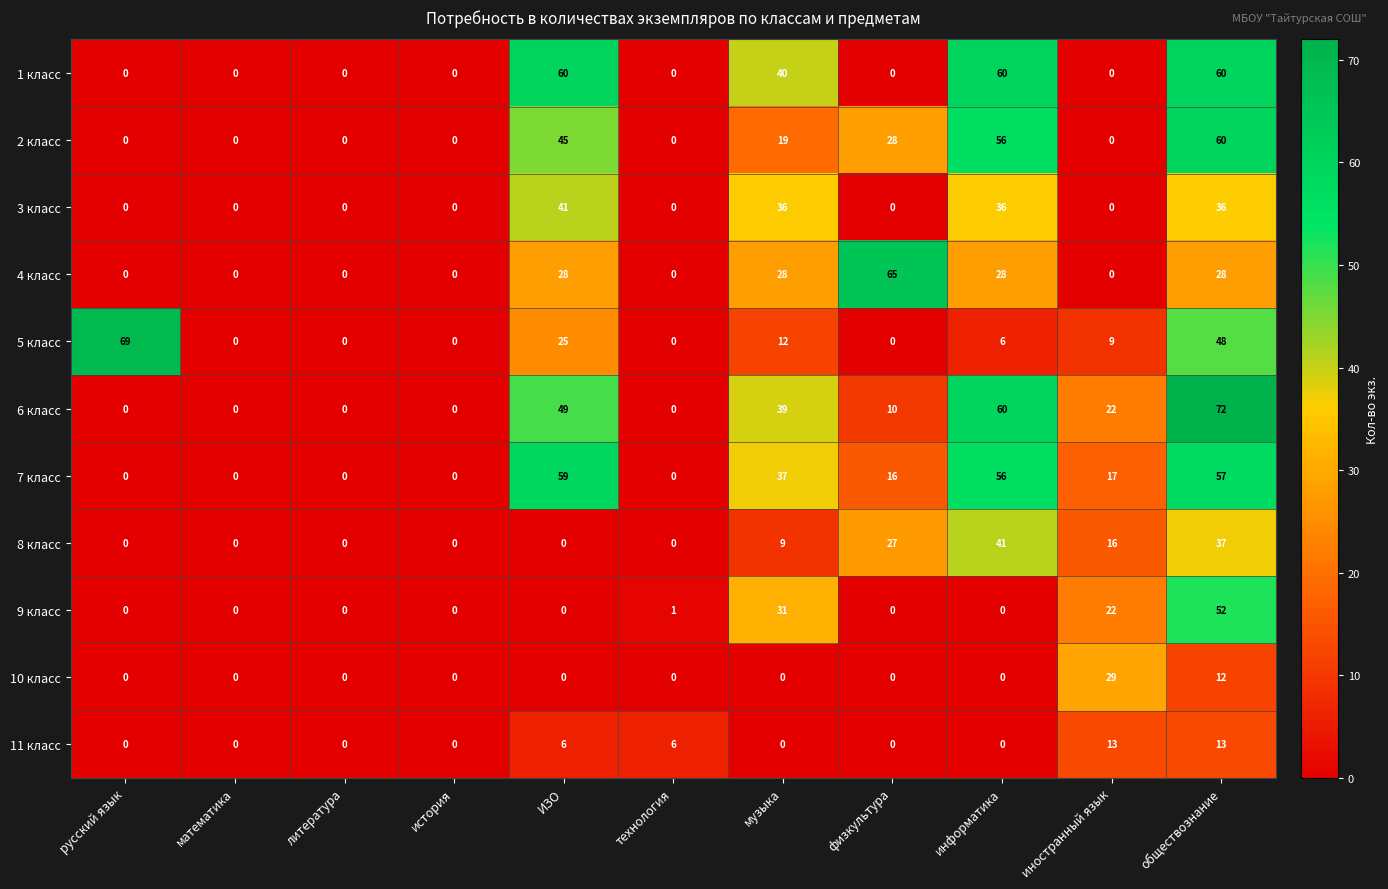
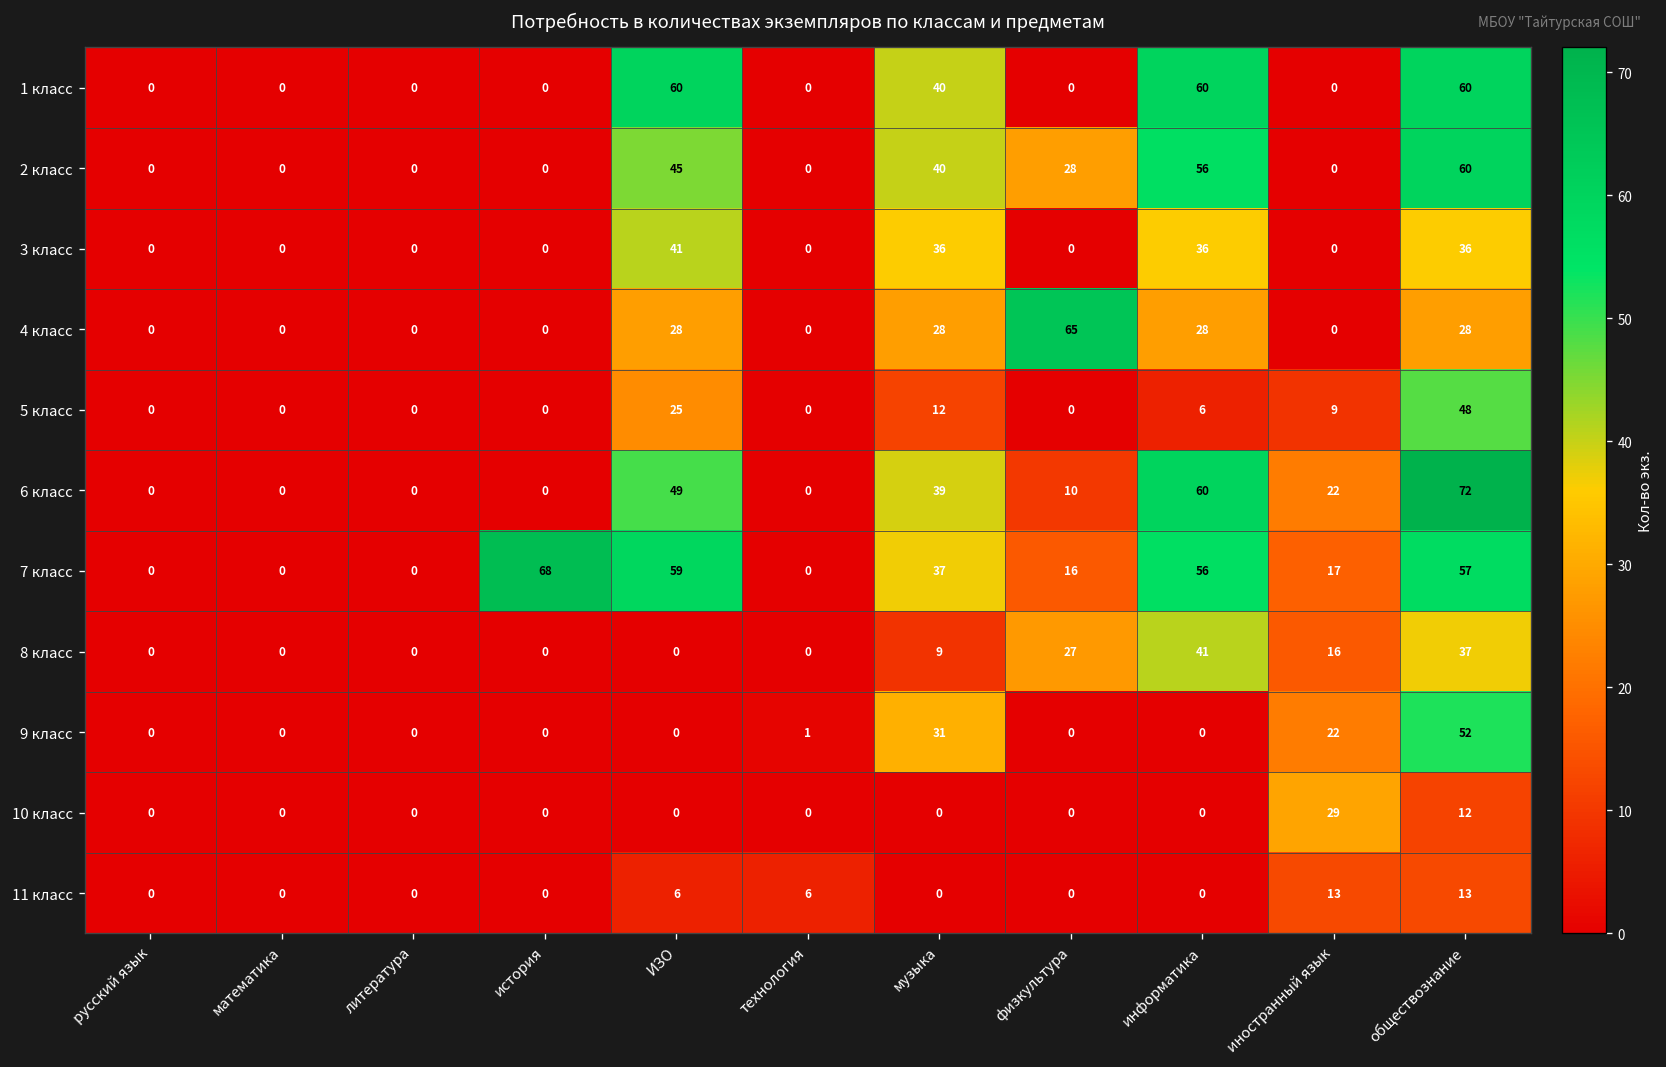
2 класс, музыка: 19 -> 40
5 класс, русский язык: 69 -> 0
7 класс, история: 0 -> 68
